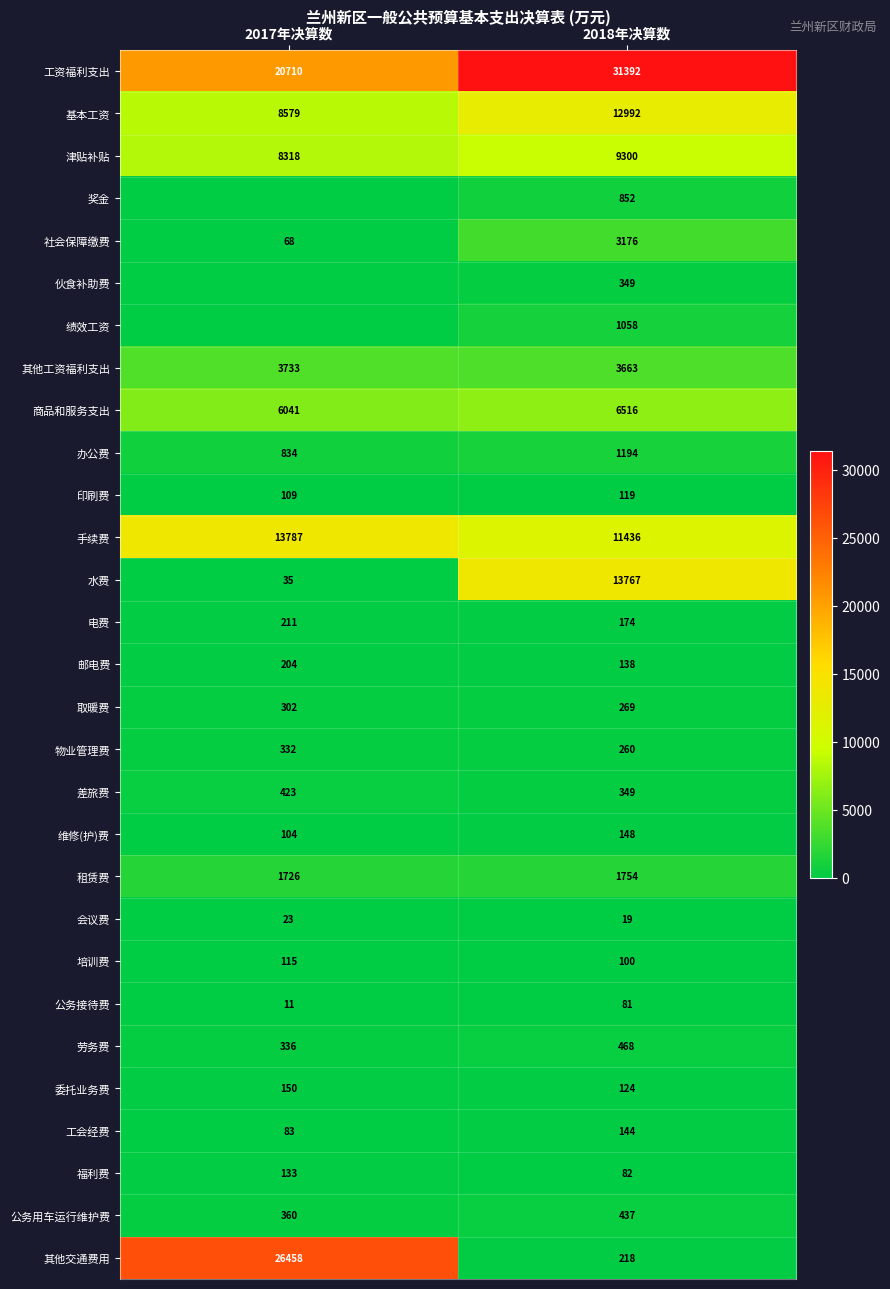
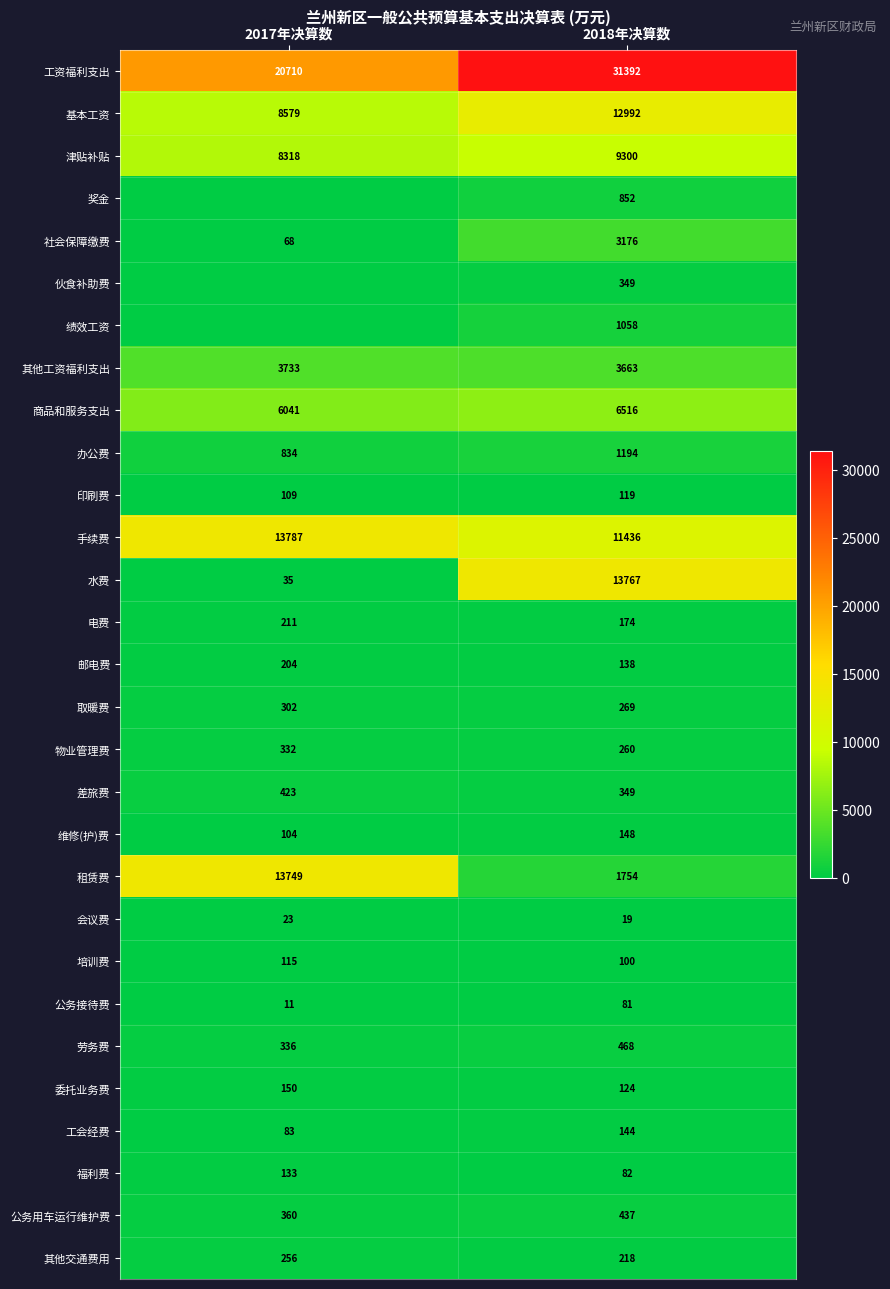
租赁费, 2017年决算数: 1726 -> 13749
其他交通费用, 2017年决算数: 26458 -> 256
